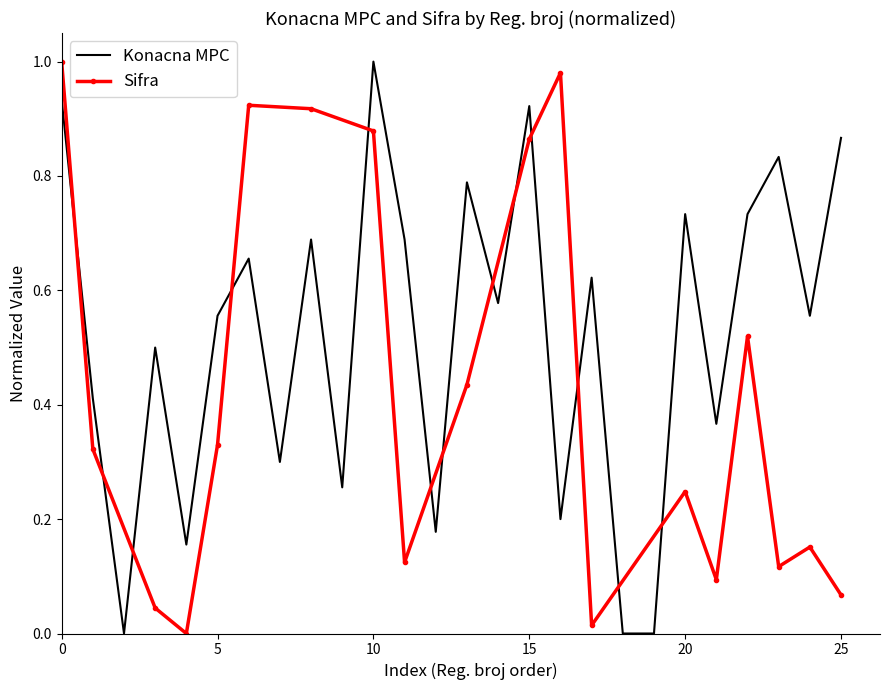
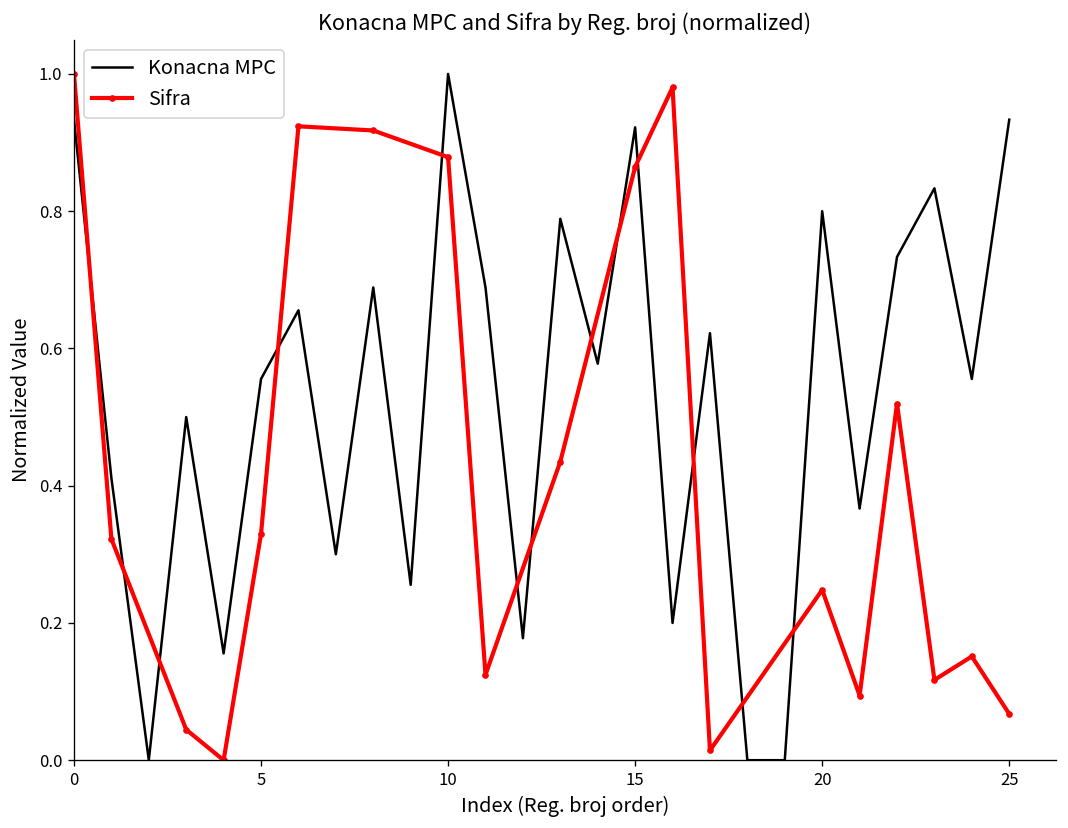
Konacna MPC, 20: 0.73 -> 0.80
Konacna MPC, 25: 0.87 -> 0.93
